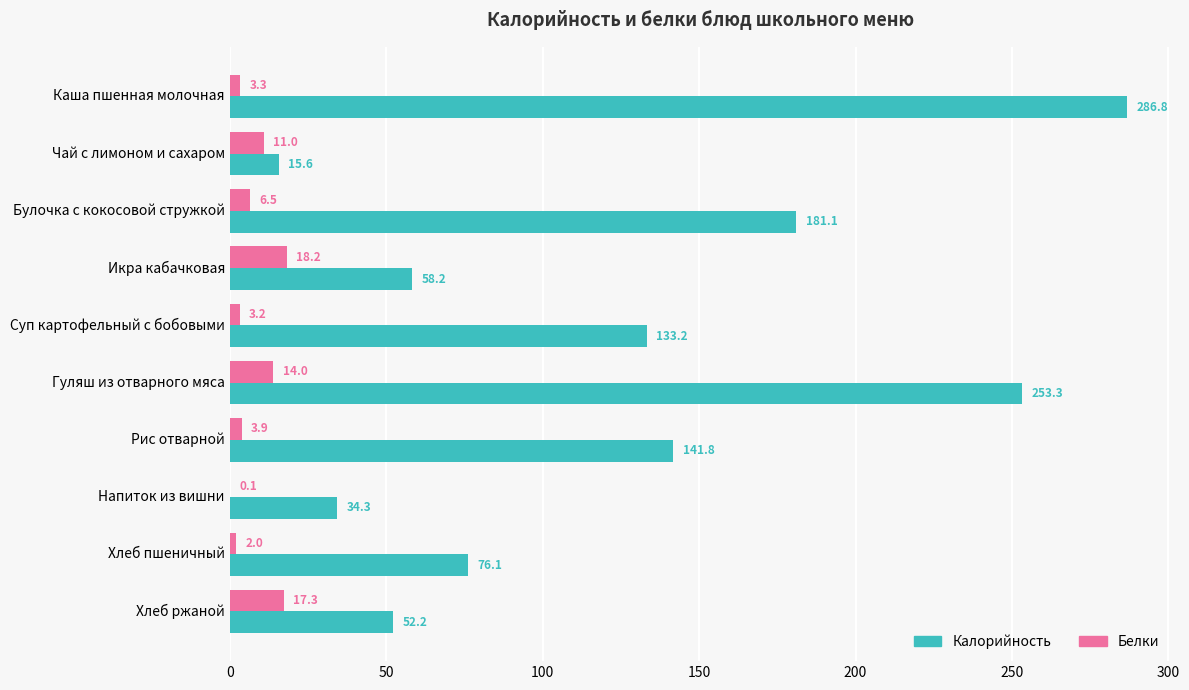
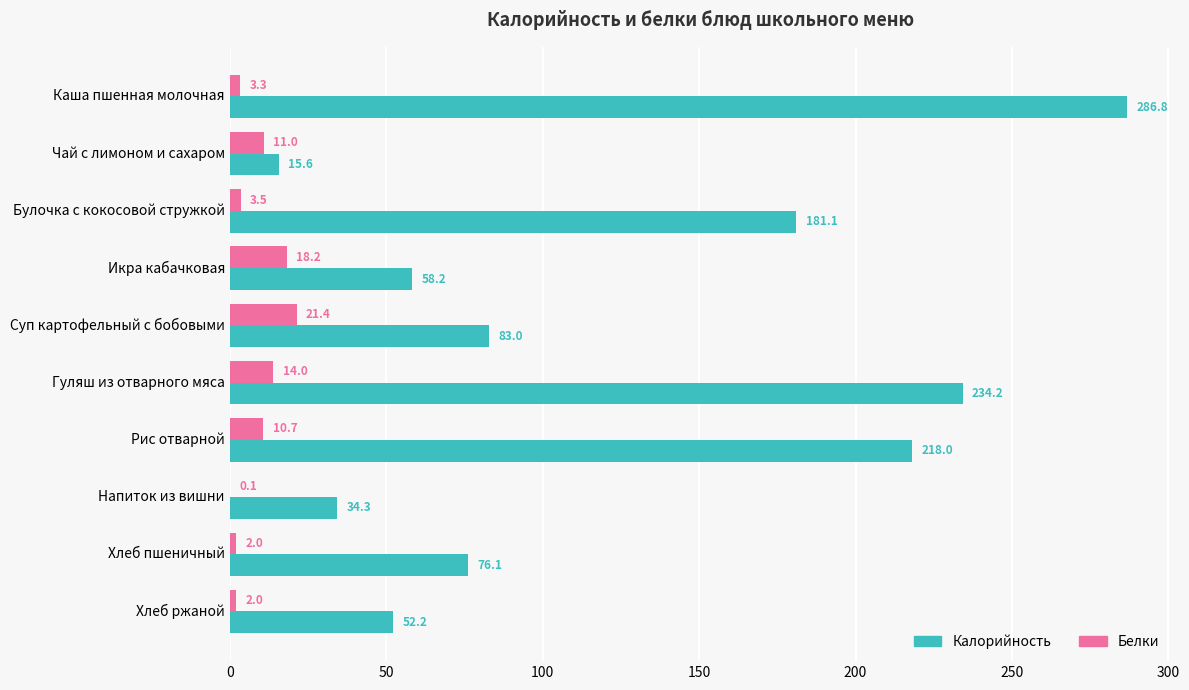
Белки, Булочка с кокосовой стружкой: 6.5 -> 3.5
Белки, Суп картофельный с бобовыми: 3.2 -> 21.4
Калорийность, Суп картофельный с бобовыми: 133.2 -> 83.0
Калорийность, Гуляш из отварного мяса: 253.3 -> 234.2
Белки, Рис отварной: 3.9 -> 10.7
Калорийность, Рис отварной: 141.8 -> 218.0
Белки, Хлеб ржаной: 17.3 -> 2.0
